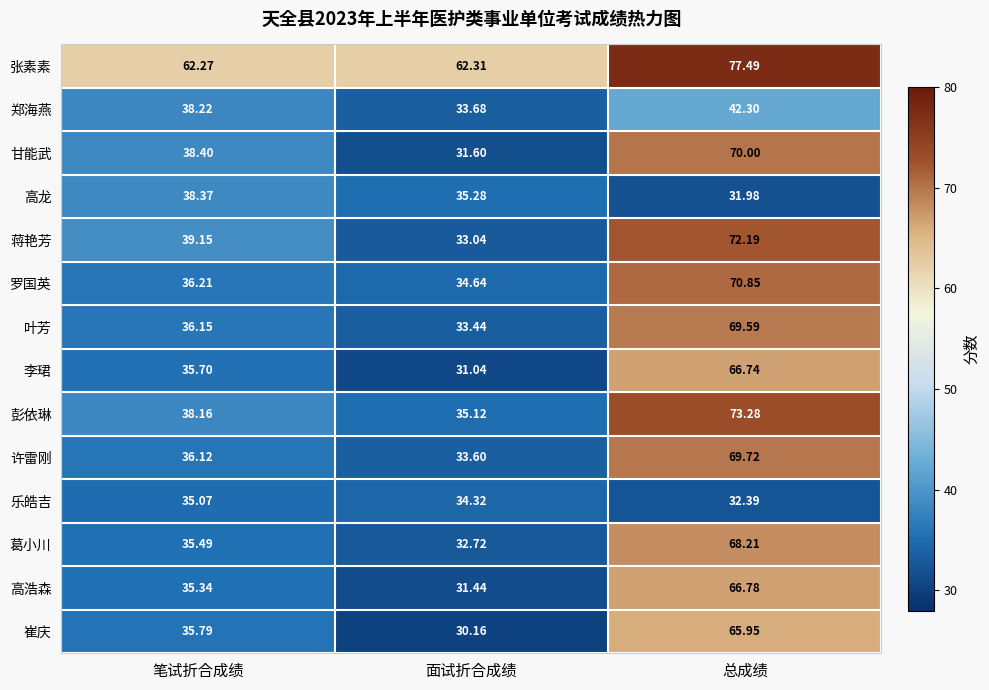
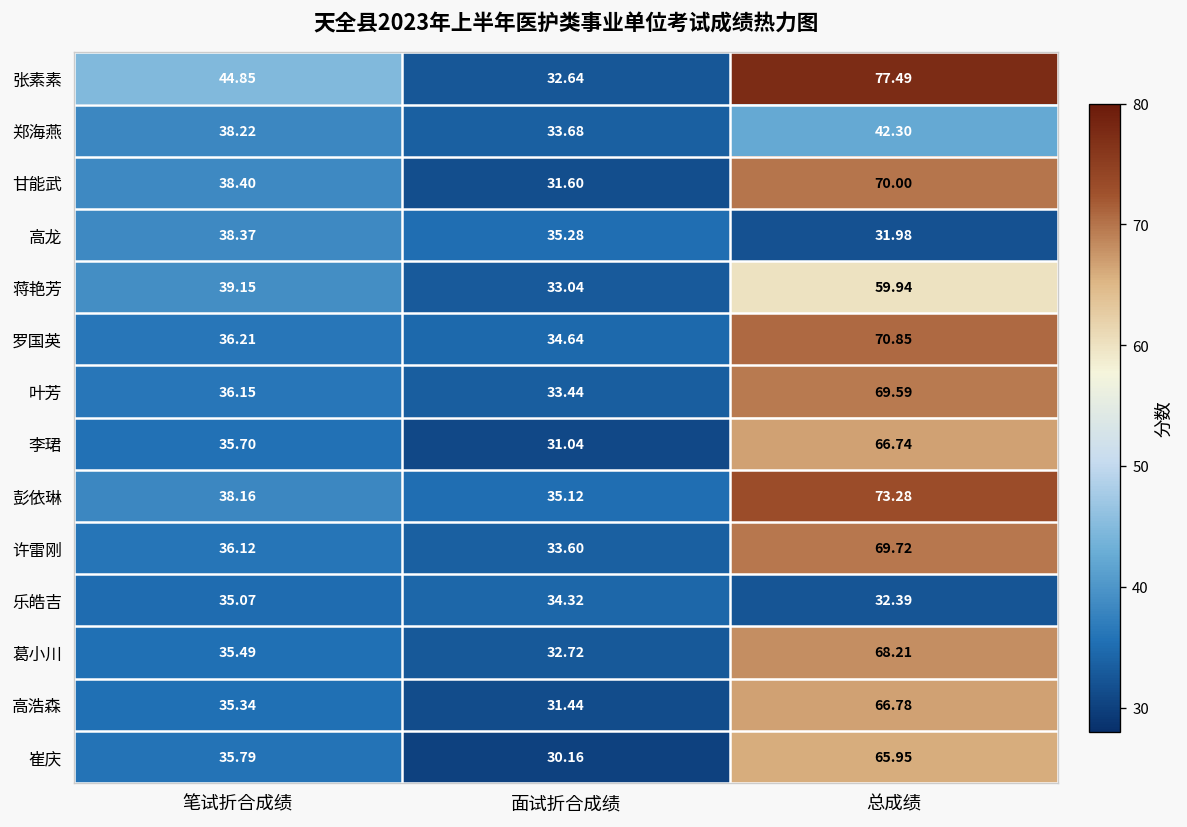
张素素, 笔试折合成绩: 62.27 -> 44.85
张素素, 面试折合成绩: 62.31 -> 32.64
蒋艳芳, 总成绩: 72.19 -> 59.94
